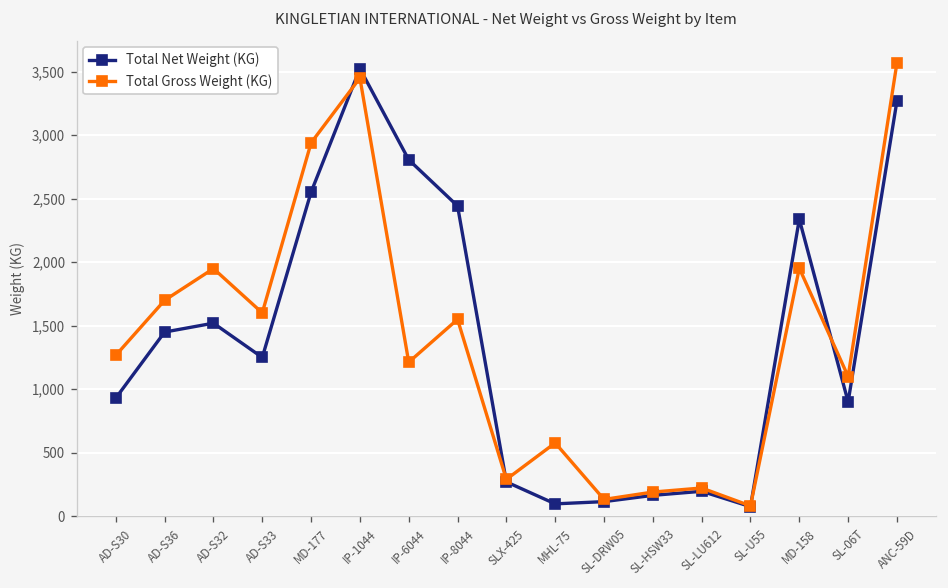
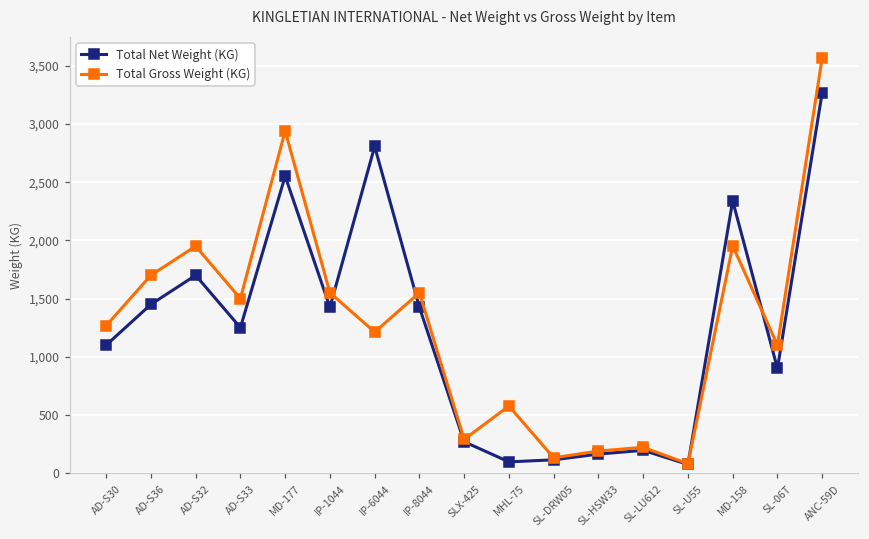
Total Net Weight (KG), AD-S30: 930 -> 1,100
Total Net Weight (KG), AD-S32: 1,520 -> 1,700
Total Gross Weight (KG), AD-S33: 1,600 -> 1,500
Total Net Weight (KG), IP-1044: 3,530 -> 1,430
Total Gross Weight (KG), IP-1044: 3,450 -> 1,550
Total Net Weight (KG), IP-8044: 2,440 -> 1,430
